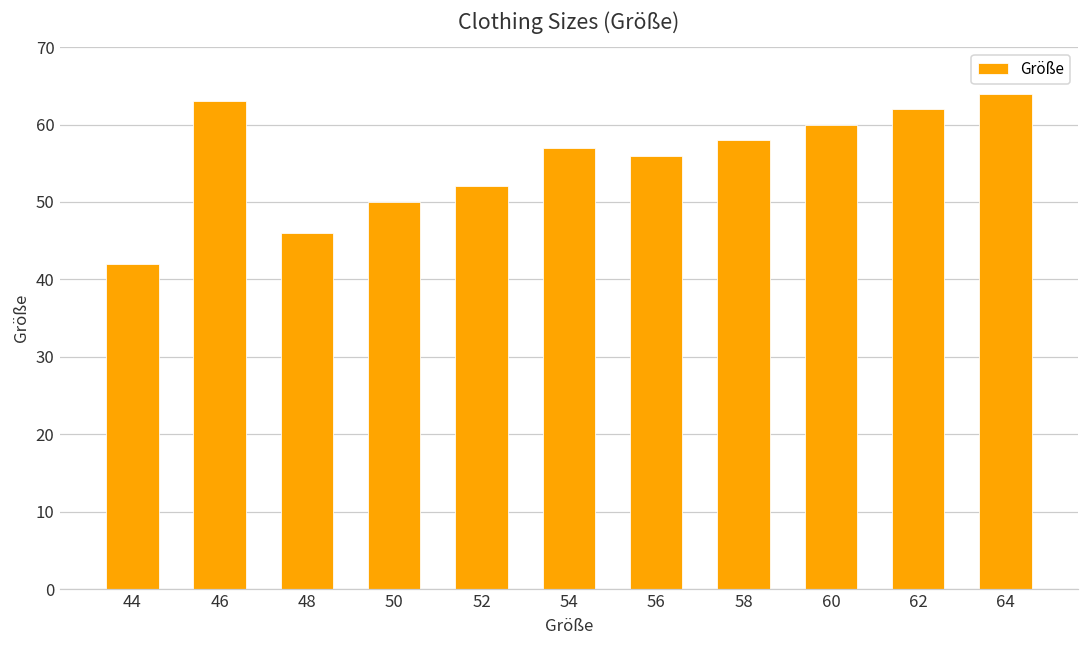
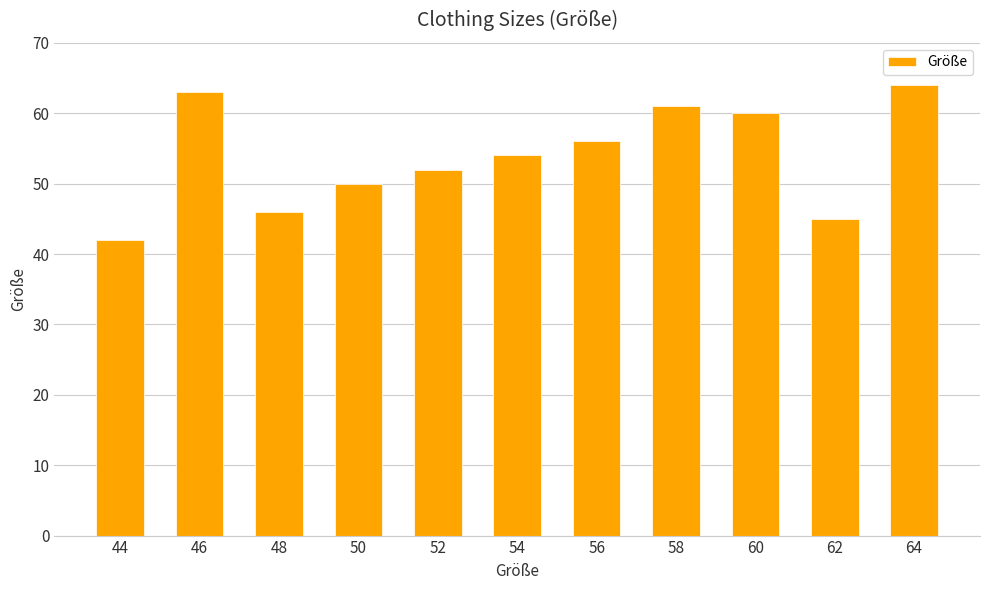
54: 57 -> 54
58: 58 -> 61
62: 62 -> 45
